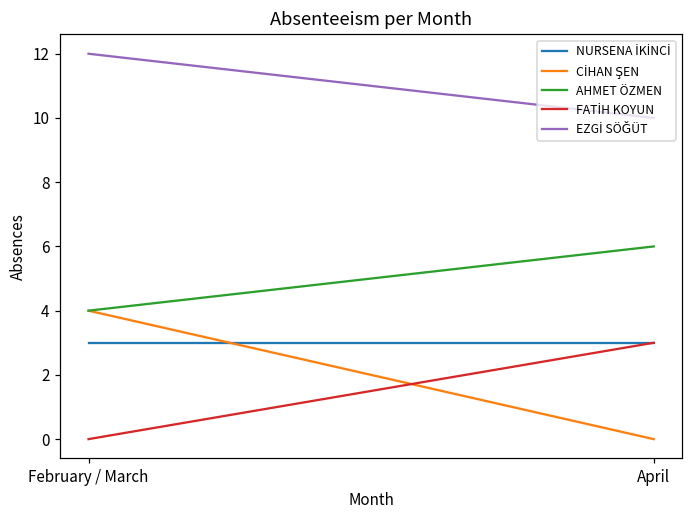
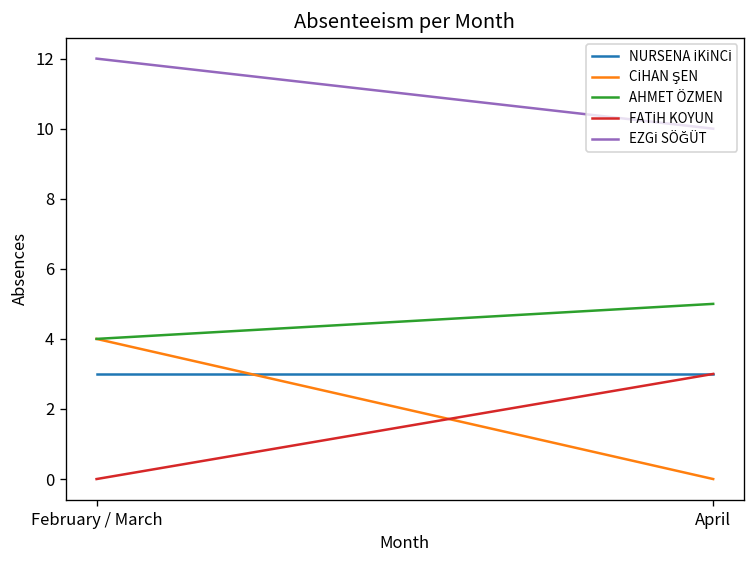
AHMET ÖZMEN, April: 6 -> 5
